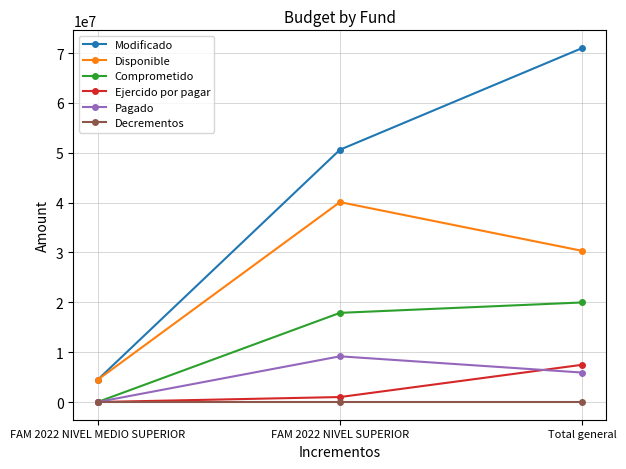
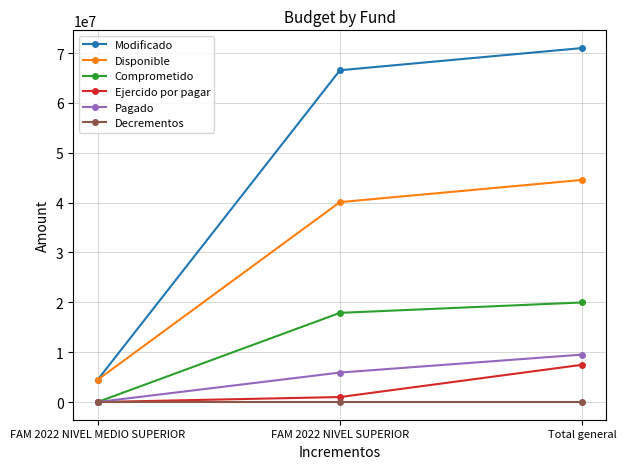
Modificado, FAM 2022 NIVEL SUPERIOR: 51000000 -> 67000000
Pagado, FAM 2022 NIVEL SUPERIOR: 9000000 -> 6000000
Disponible, Total general: 30000000 -> 45000000
Pagado, Total general: 6000000 -> 10000000
